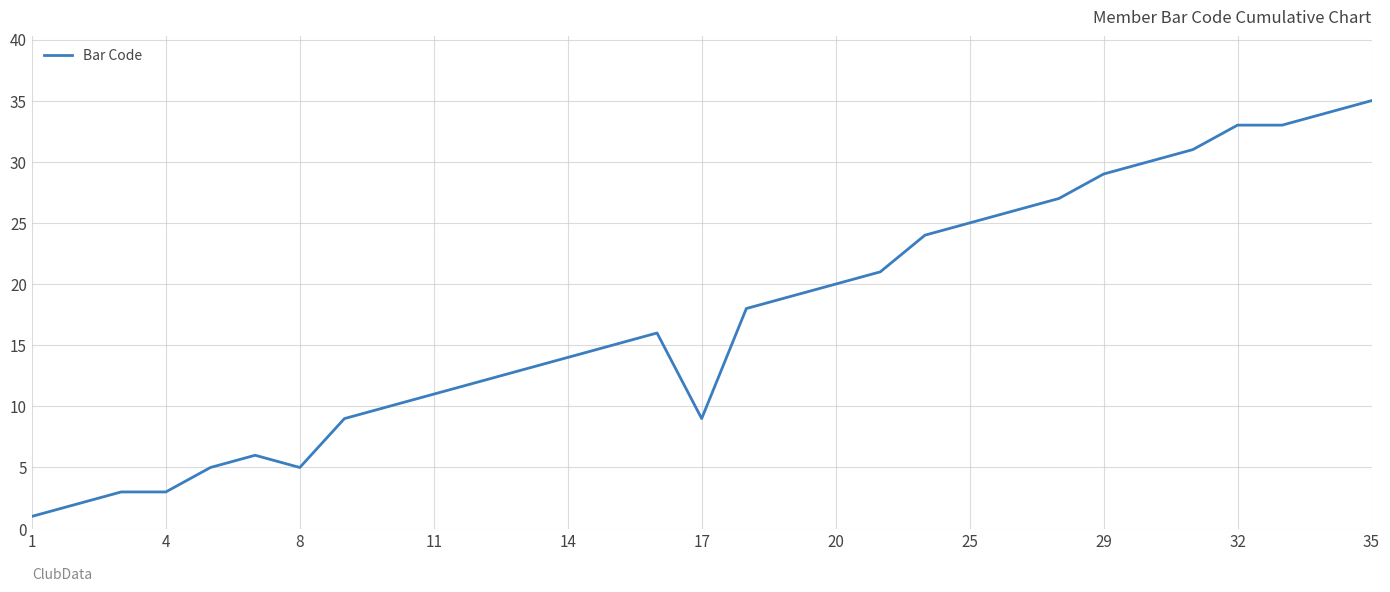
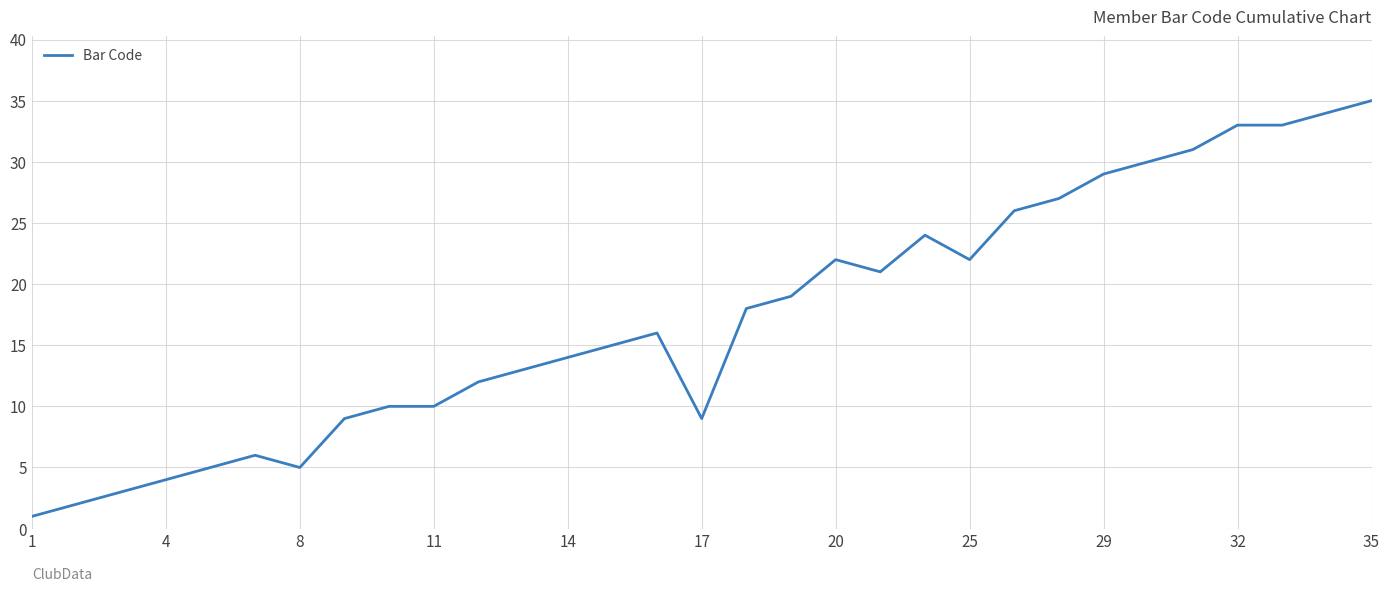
4: 3 -> 4
11: 11 -> 10
20: 20 -> 22
25: 25 -> 22
